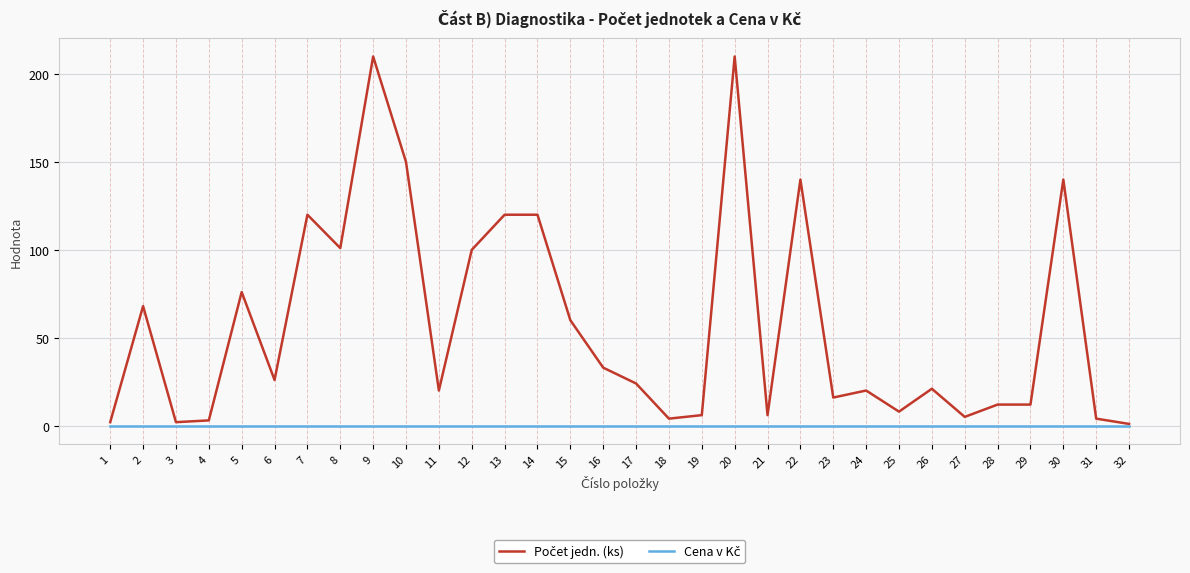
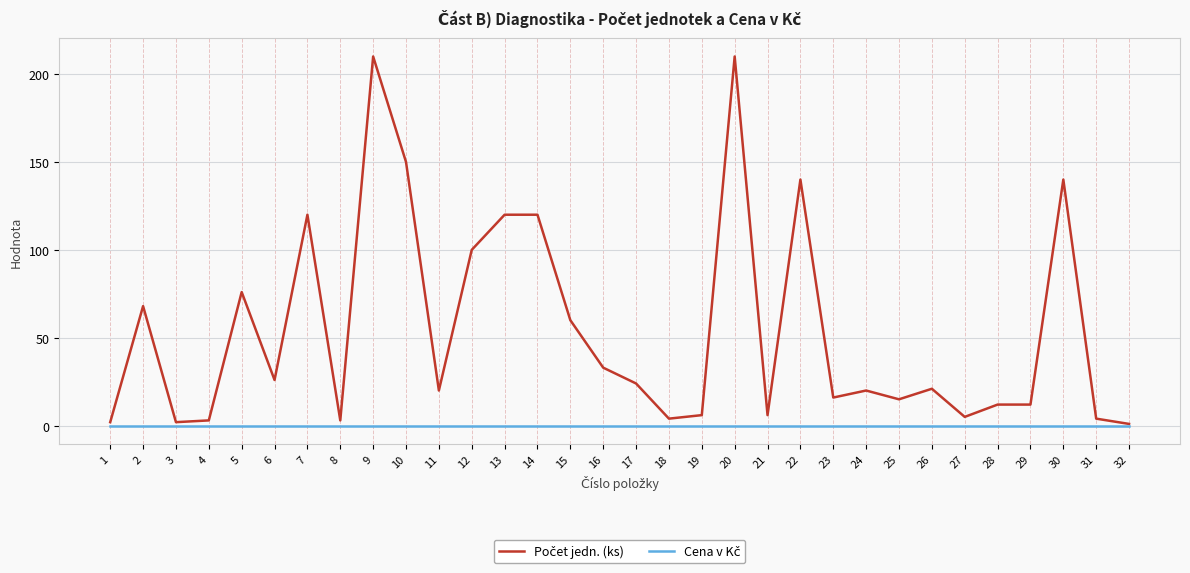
Počet jedn. (ks), 8: 101 -> 3
Počet jedn. (ks), 25: 8 -> 15
